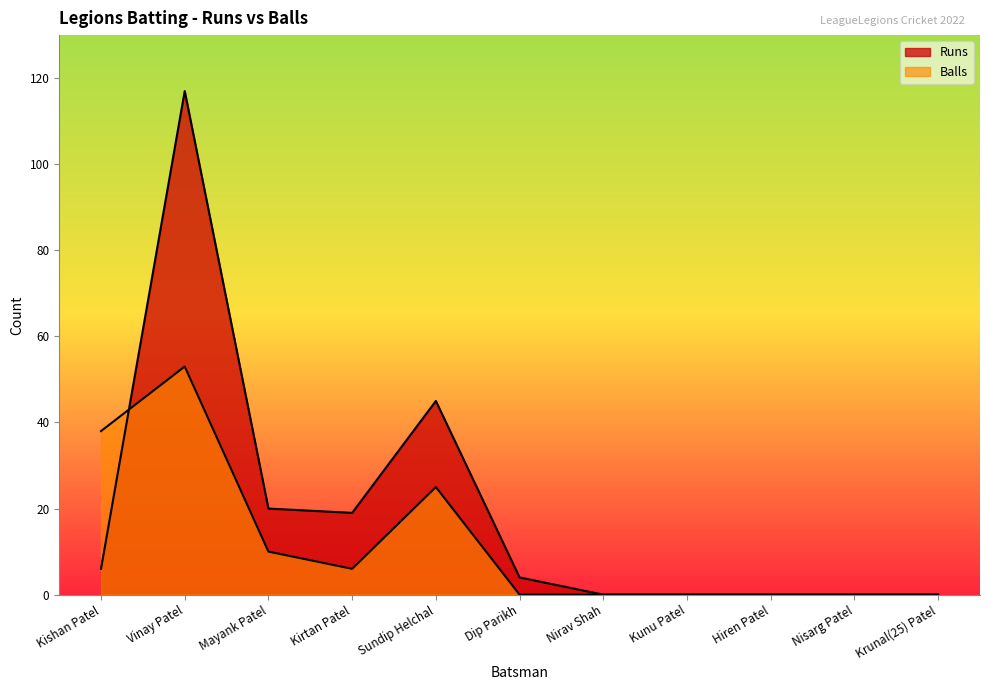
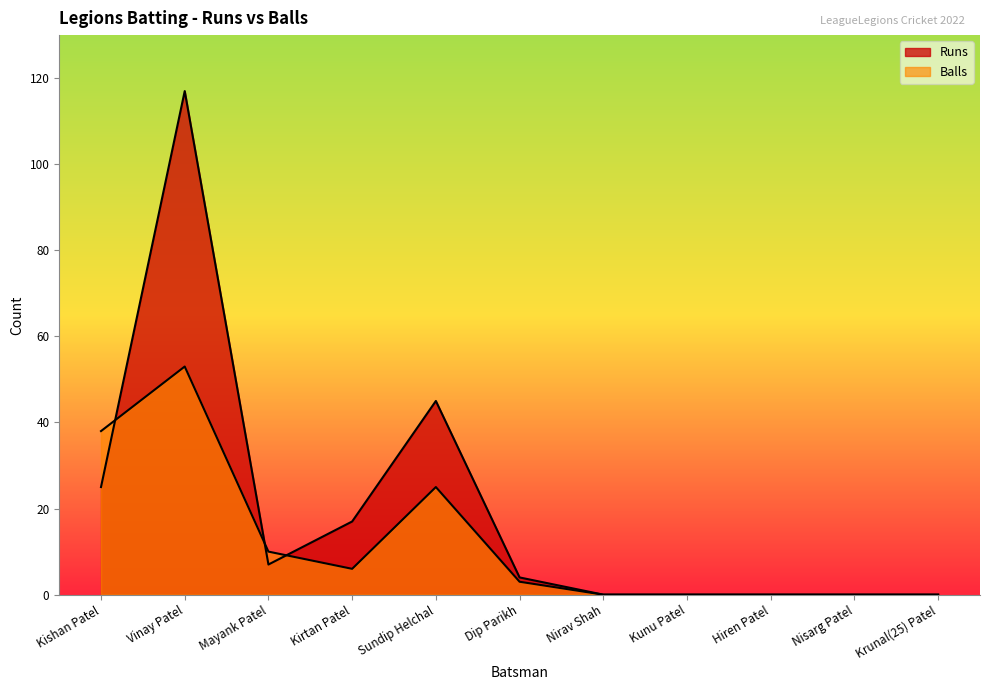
Runs, Kishan Patel: 6 -> 25
Runs, Mayank Patel: 20 -> 7
Runs, Kirtan Patel: 19 -> 17
Balls, Dip Parikh: 0 -> 3
